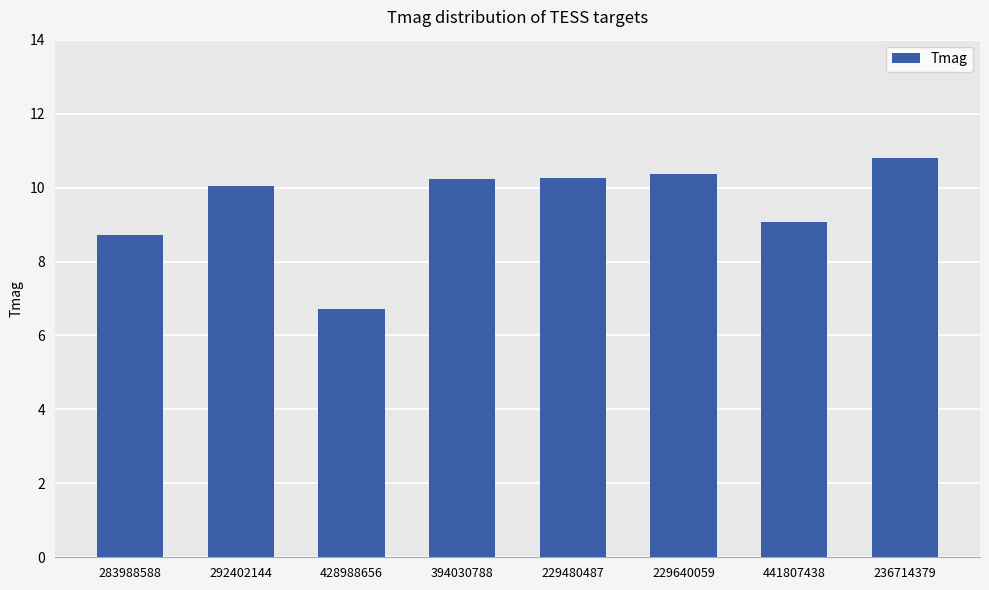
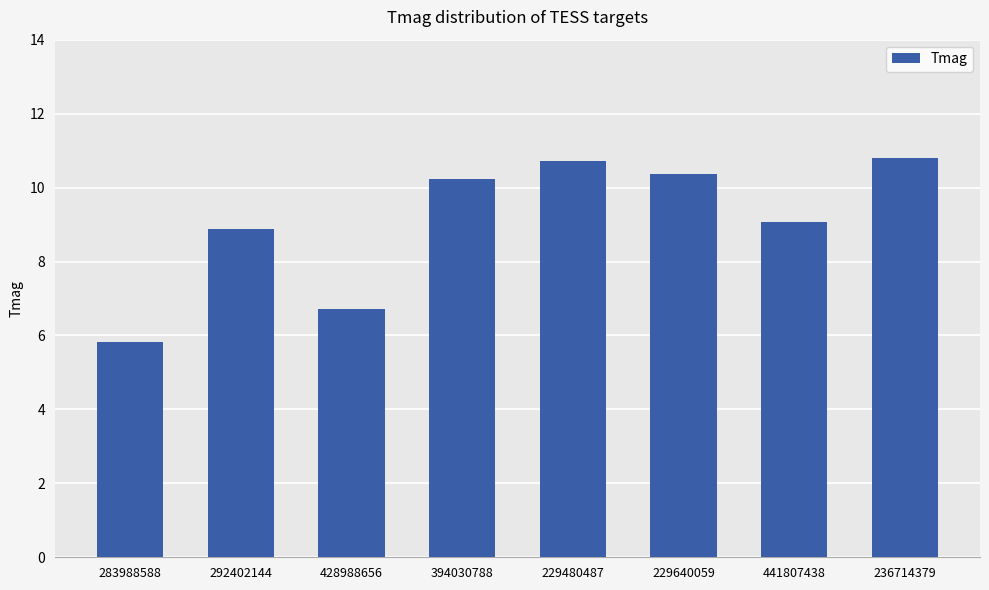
283988588: 8.7 -> 5.8
292402144: 10.1 -> 8.9
229480487: 10.3 -> 10.7
